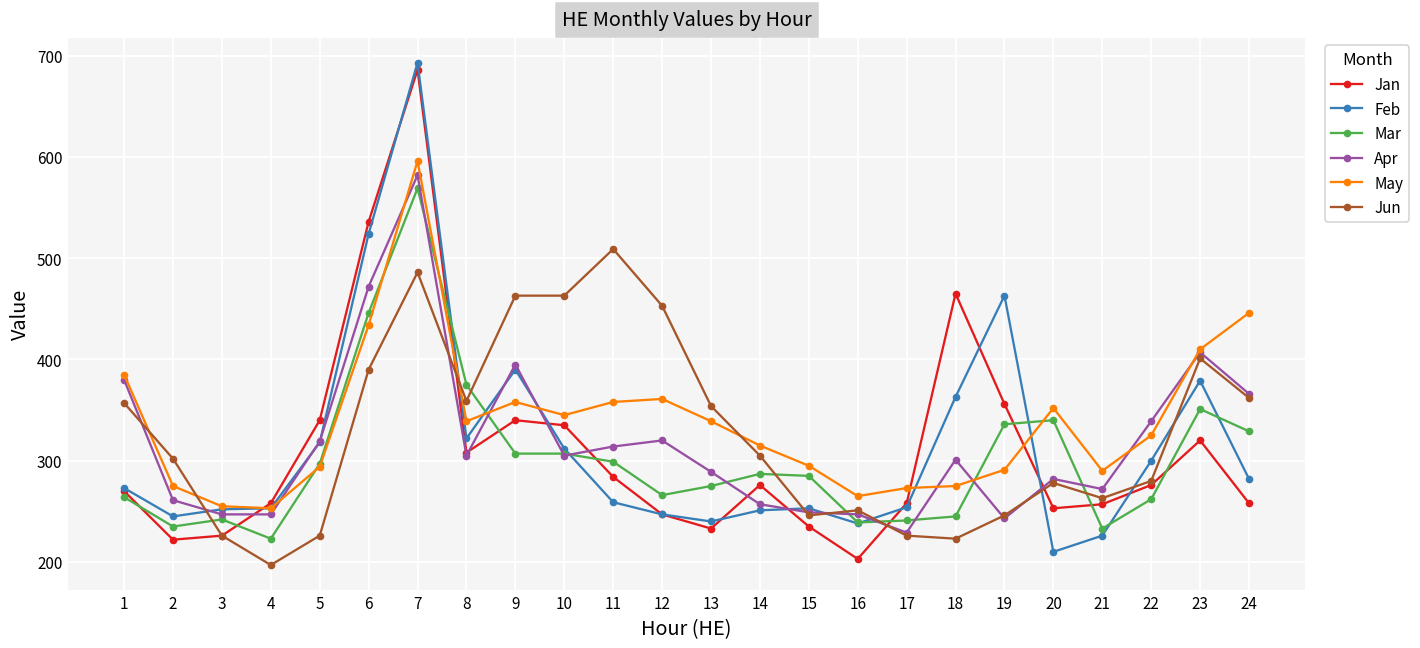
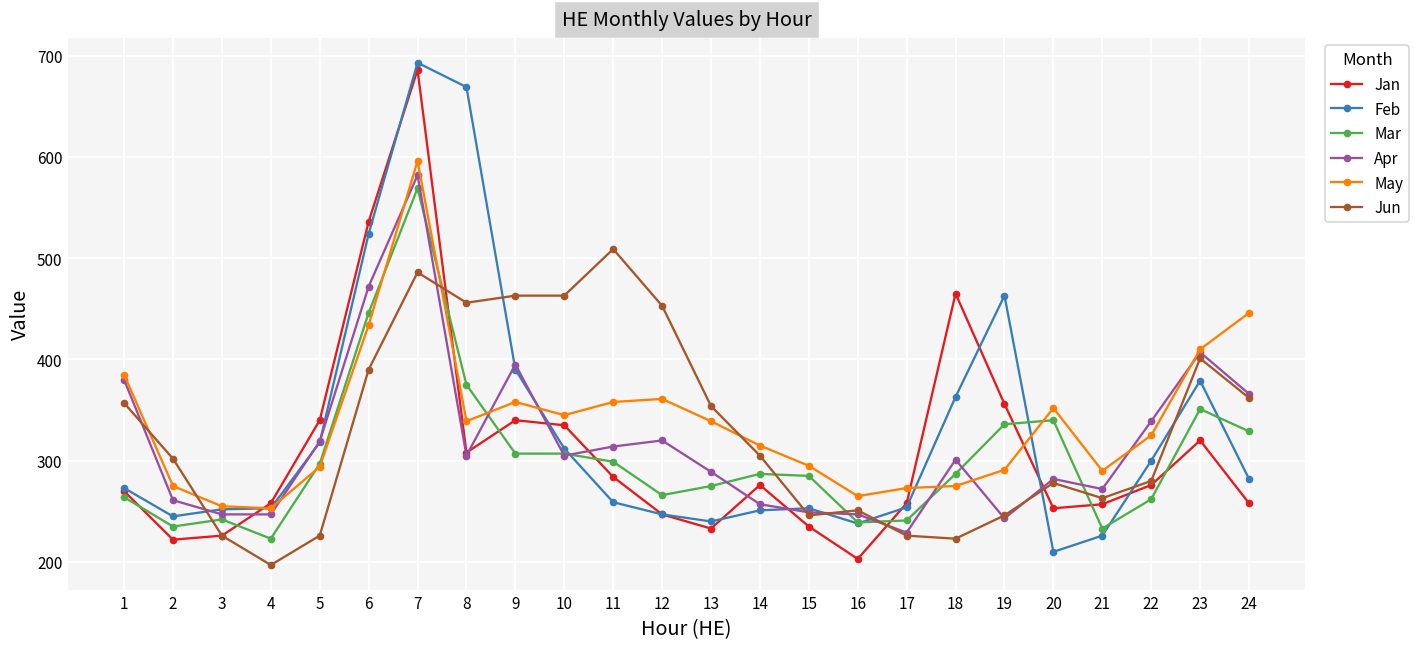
Feb, 8: 320 -> 670
Jun, 8: 360 -> 460
Mar, 18: 250 -> 290
